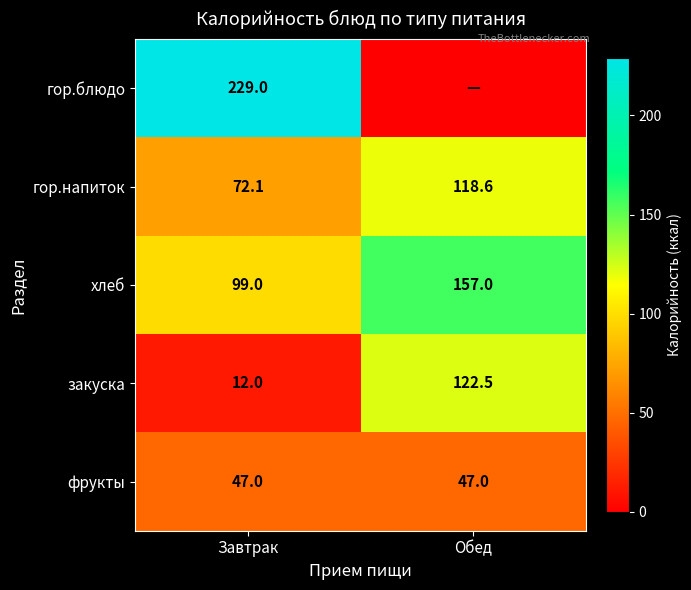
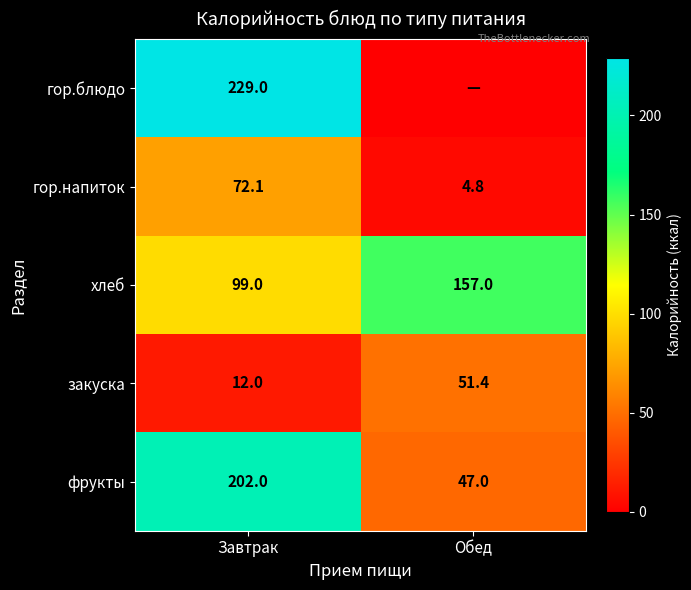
гор.напиток, Обед: 118.6 -> 4.8
закуска, Обед: 122.5 -> 51.4
фрукты, Завтрак: 47.0 -> 202.0
